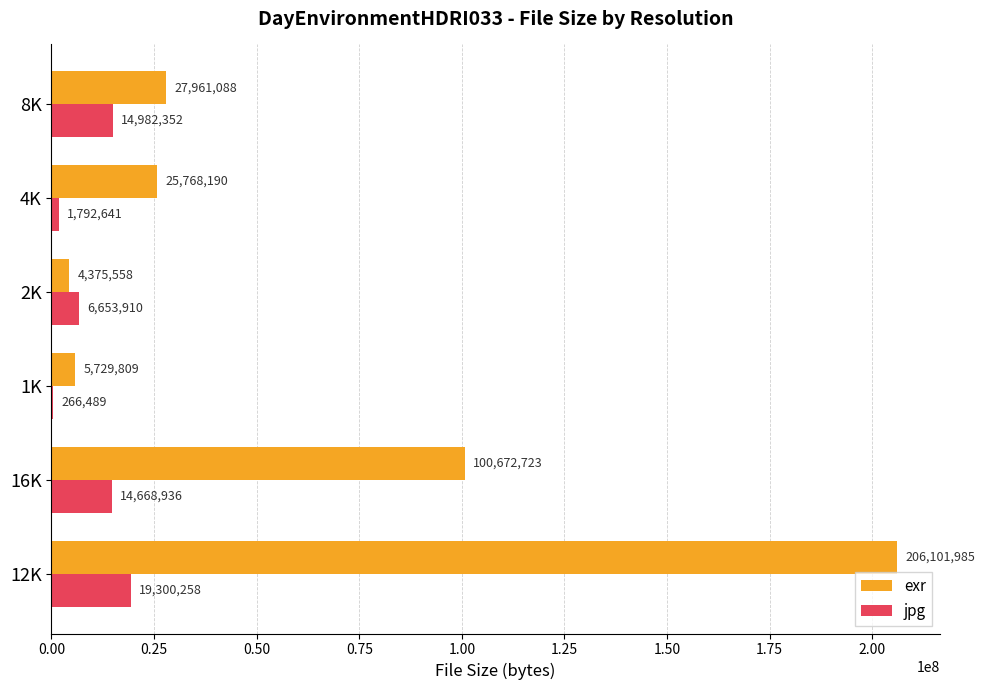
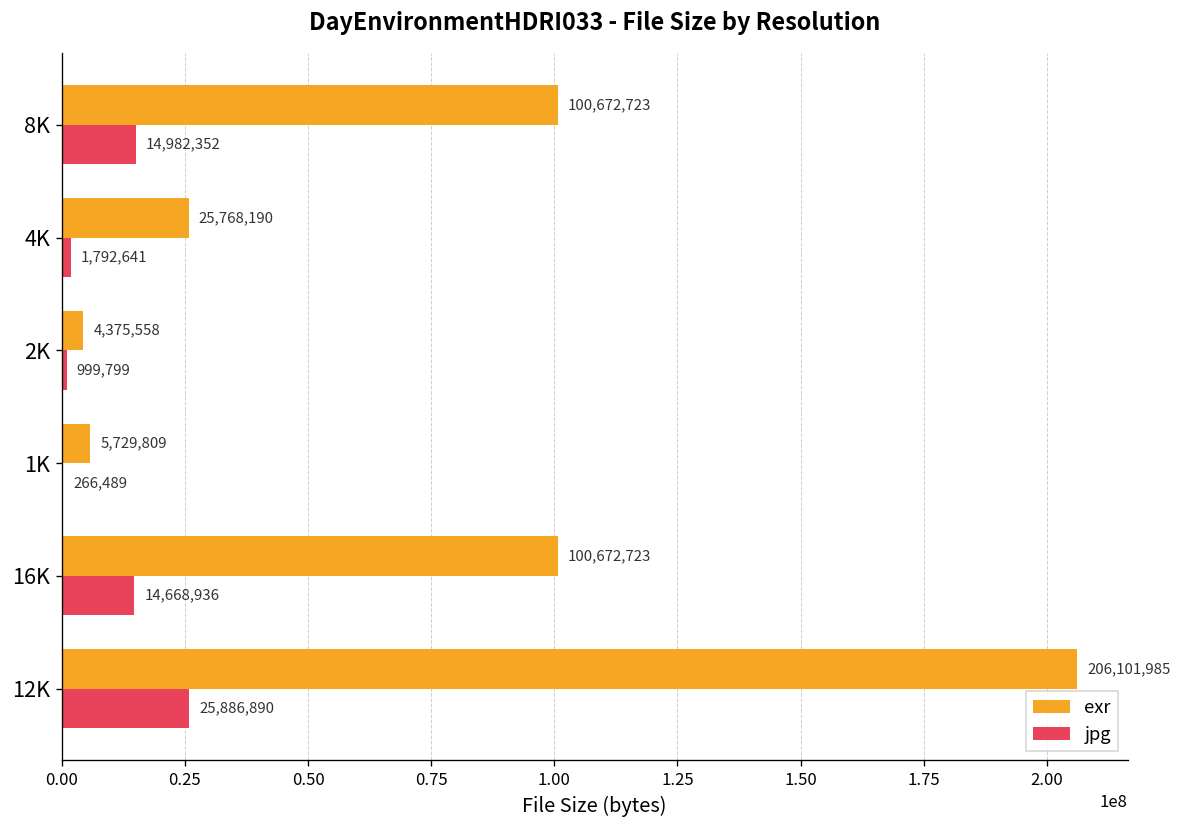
exr, 8K: 27,961,088 -> 100,672,723
jpg, 2K: 6,653,910 -> 999,799
jpg, 12K: 19,300,258 -> 25,886,890
